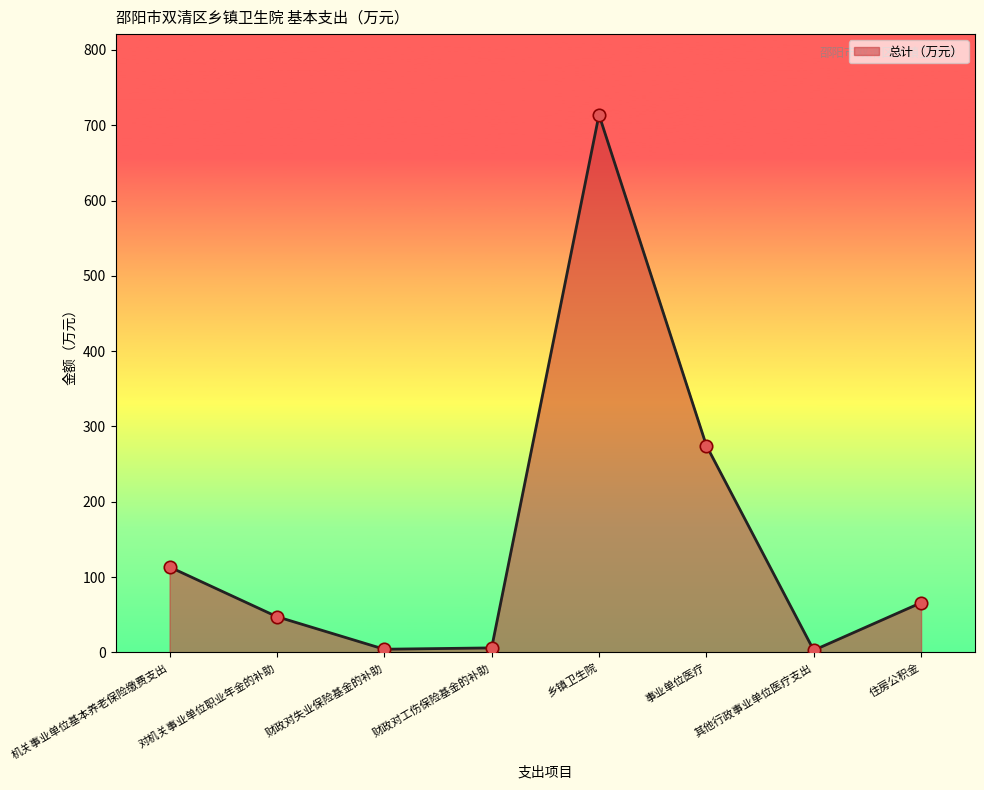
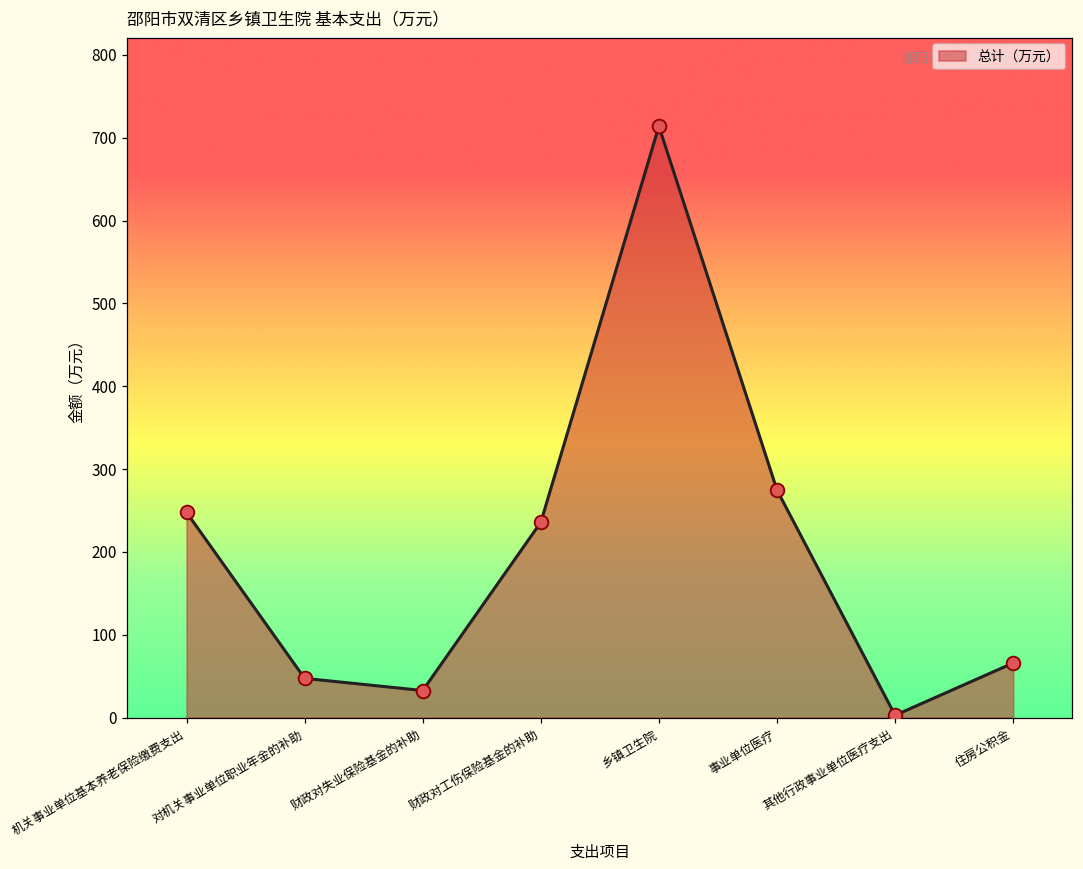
机关事业单位基本养老保险缴费支出: 110 -> 250
财政对失业保险基金的补助: 0 -> 30
财政对工伤保险基金的补助: 10 -> 240
